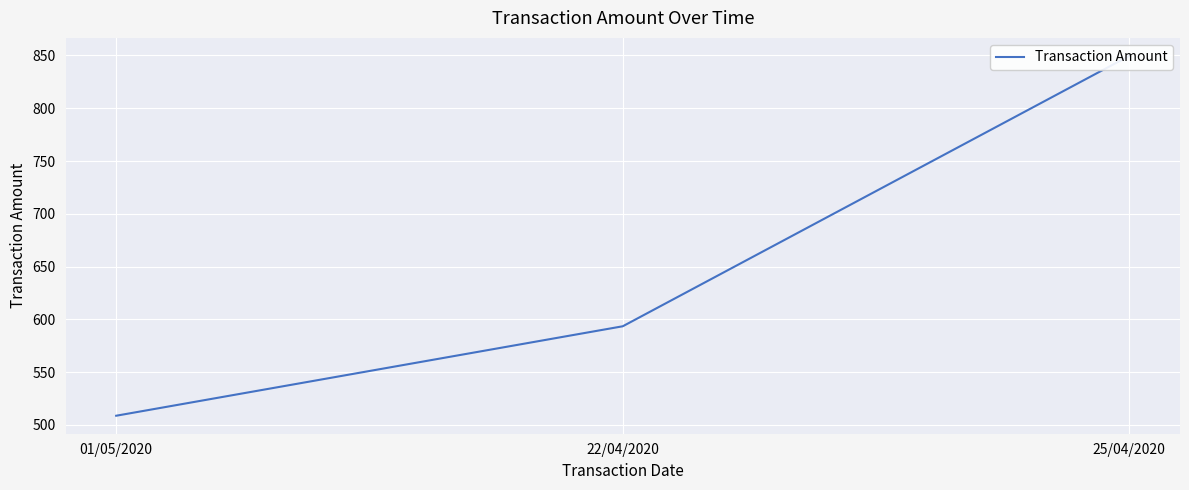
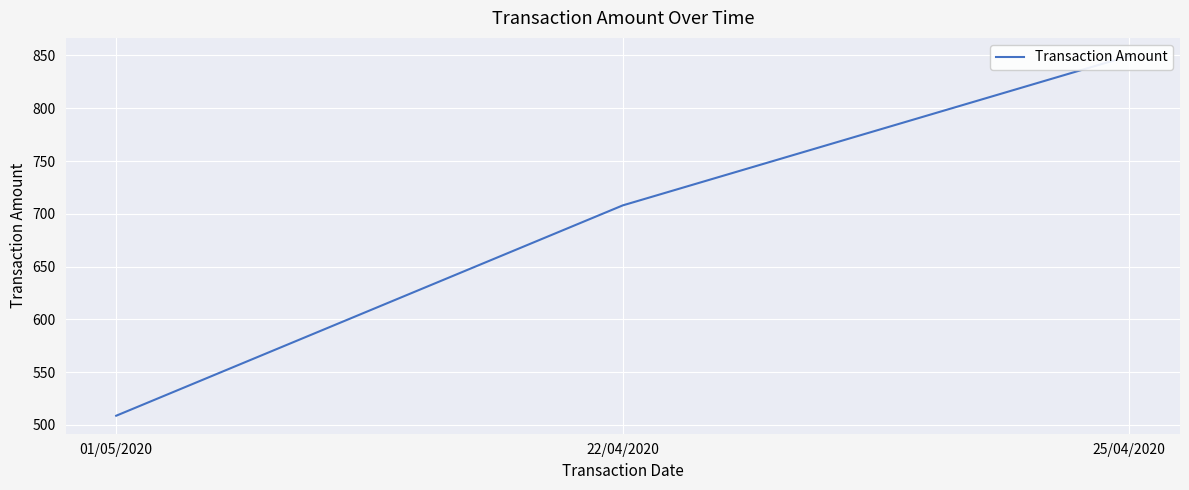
22/04/2020: 594 -> 708
